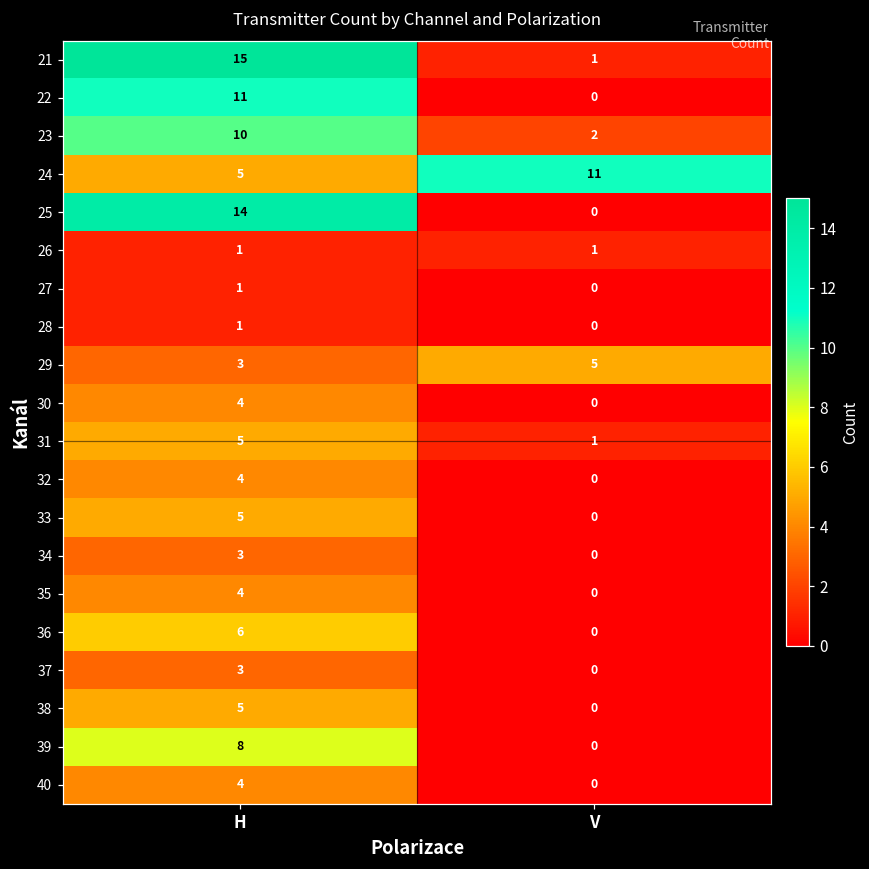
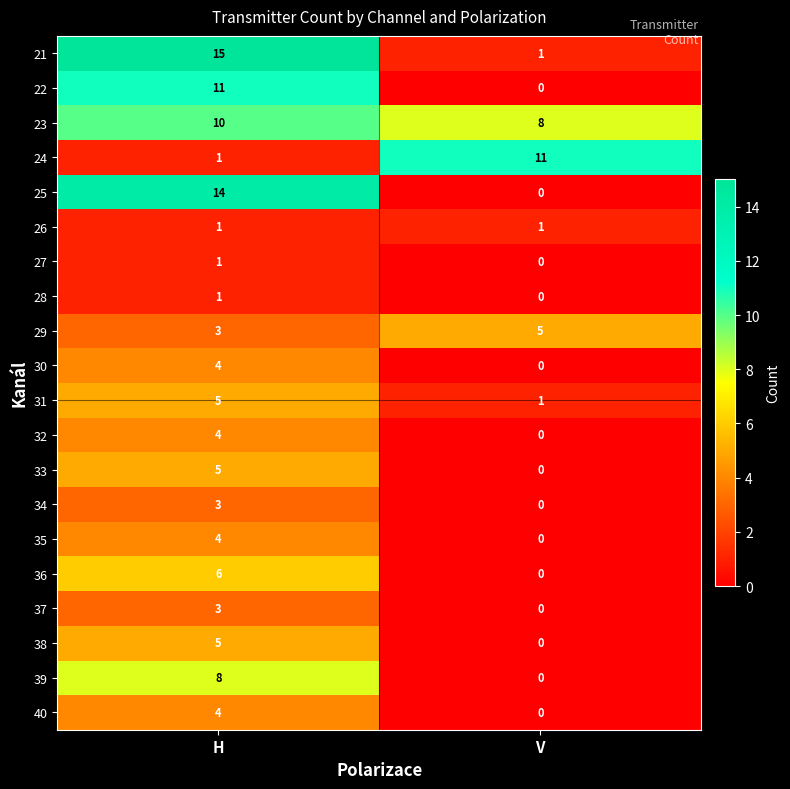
23, V: 2 -> 8
24, H: 5 -> 1
